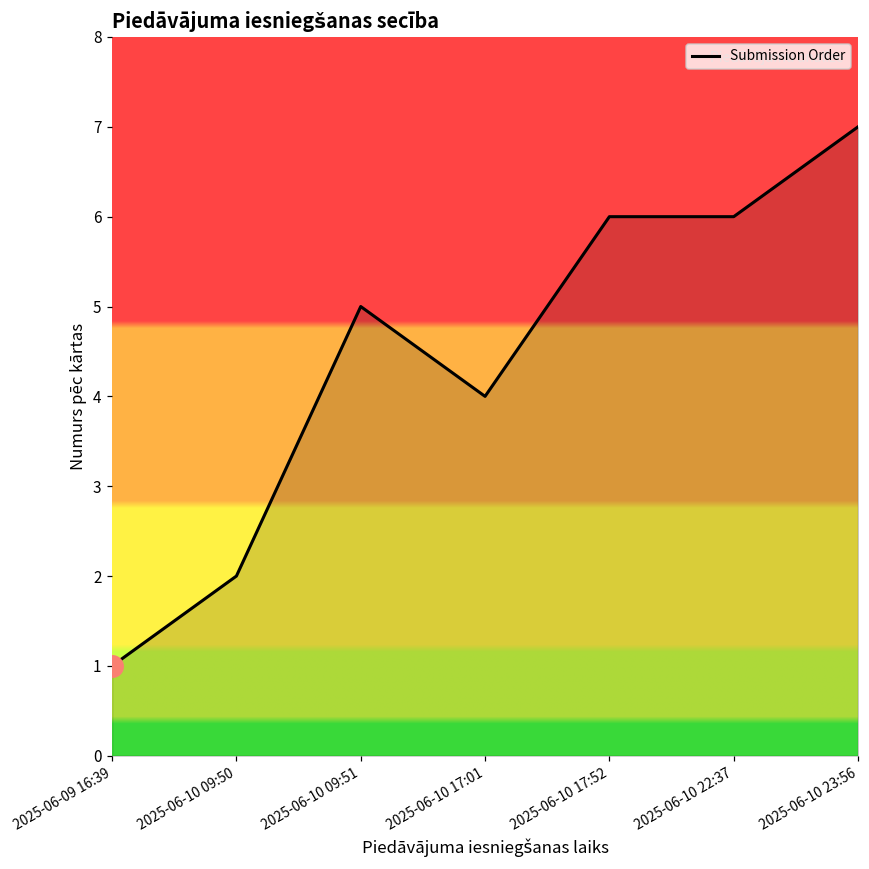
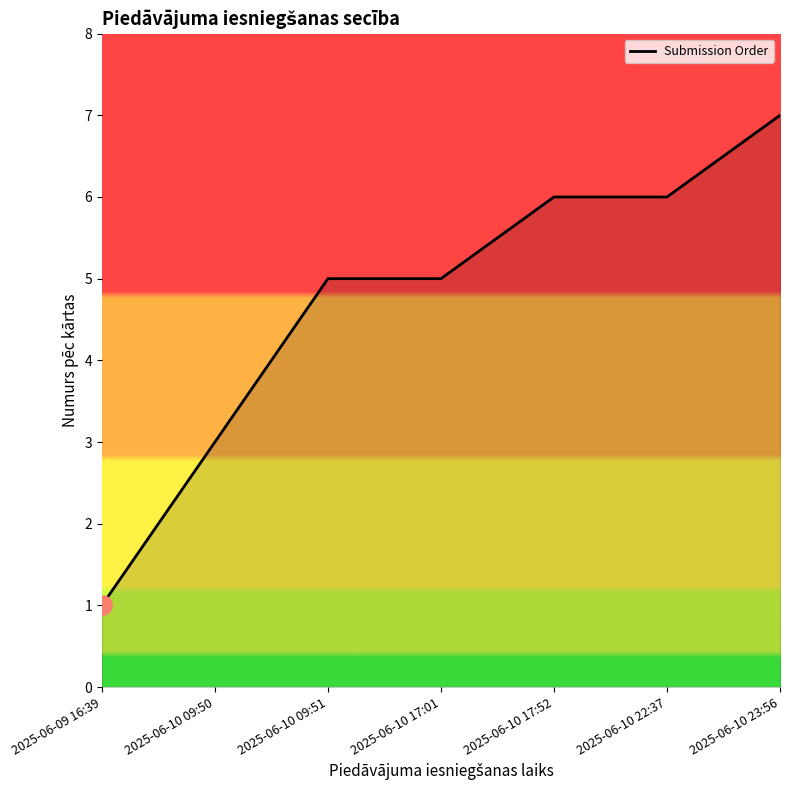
Submission Order, 2025-06-10 09:50: 2 -> 3
Submission Order, 2025-06-10 17:01: 4 -> 5
